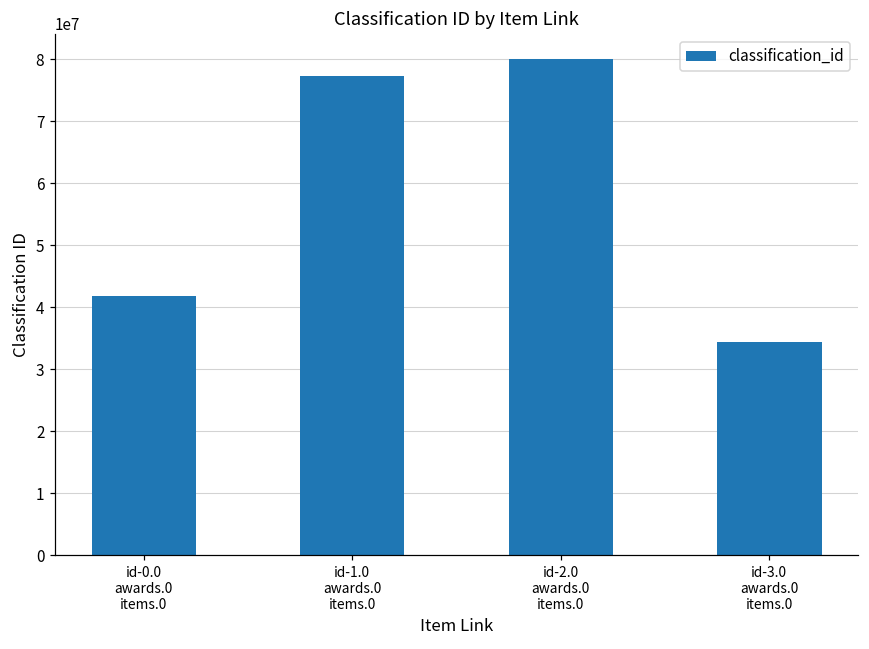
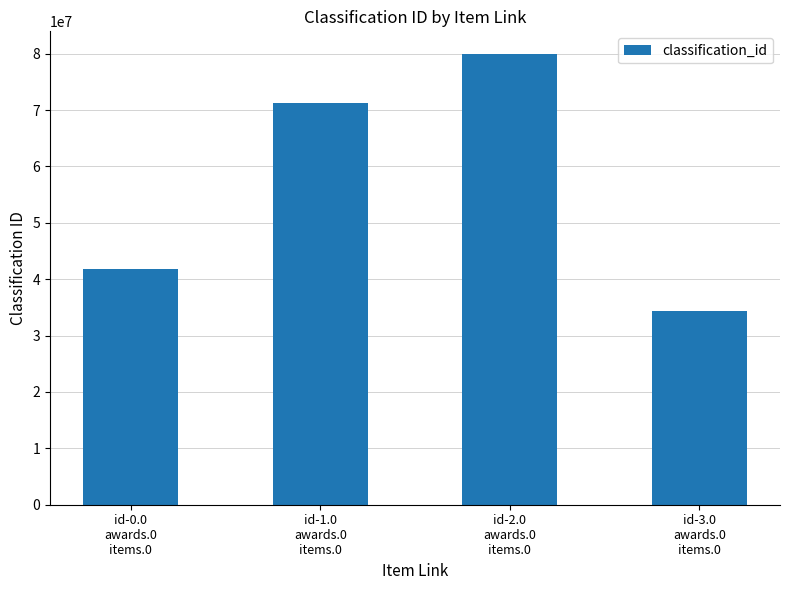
id-1.0 awards.0 items.0: 77000000 -> 71000000
